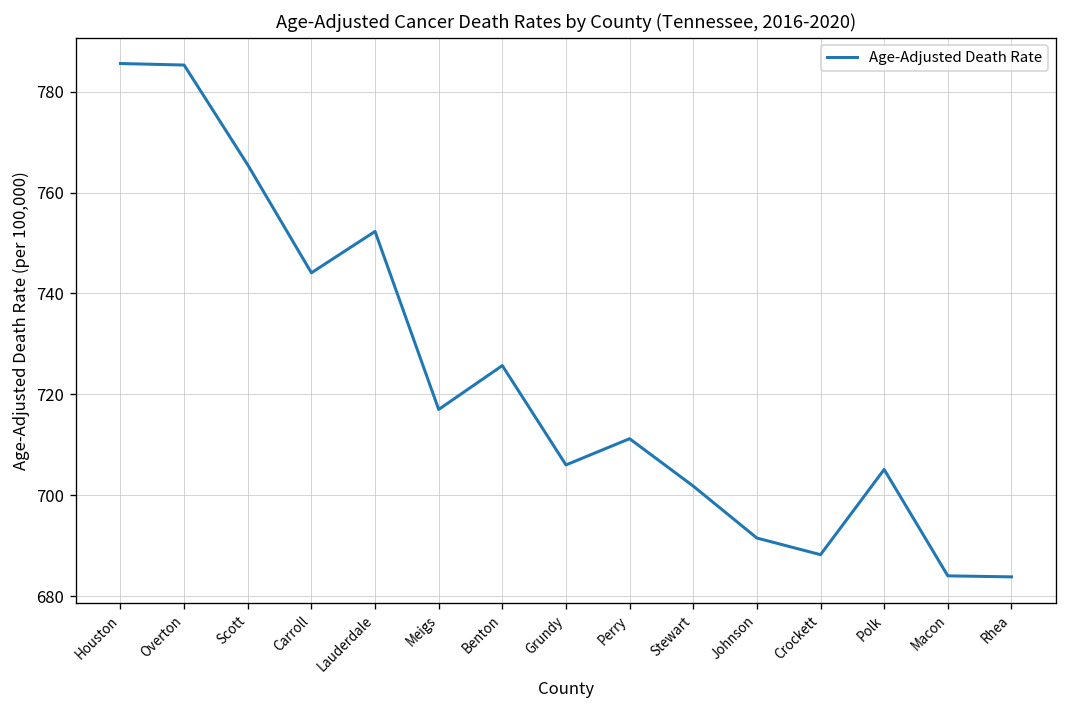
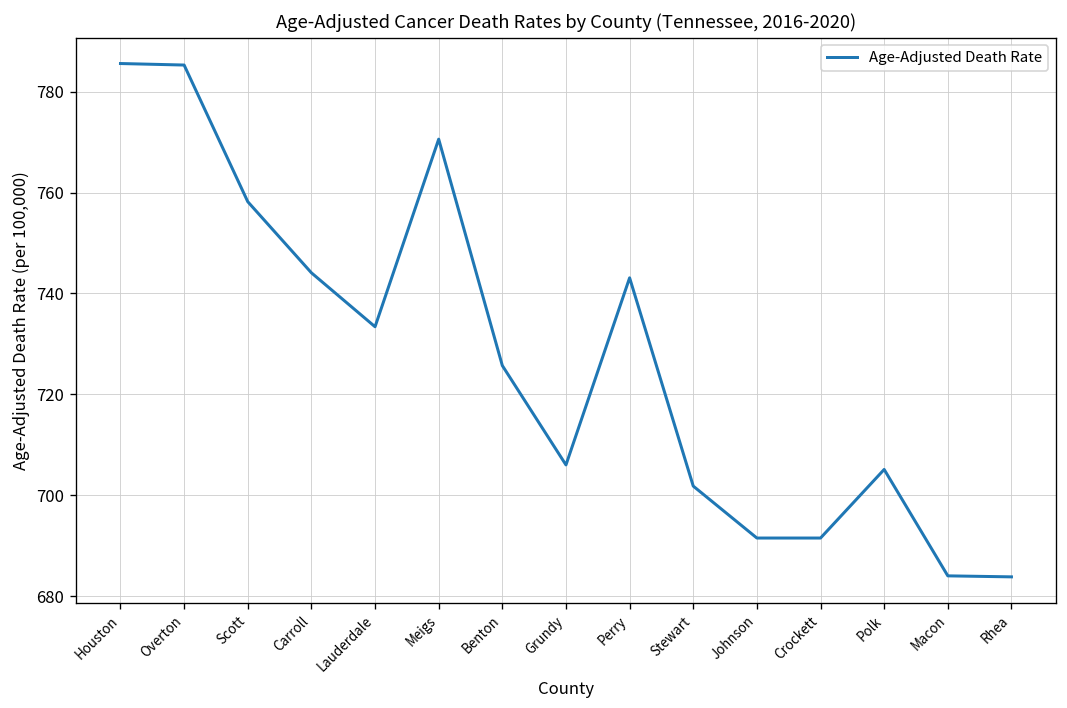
Scott: 766 -> 758
Lauderdale: 752 -> 733
Meigs: 717 -> 771
Perry: 711 -> 743
Crockett: 688 -> 692
